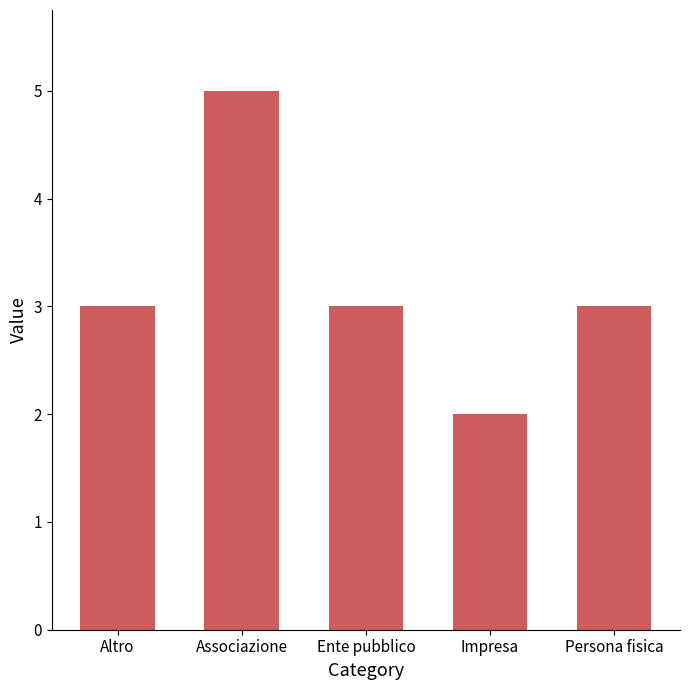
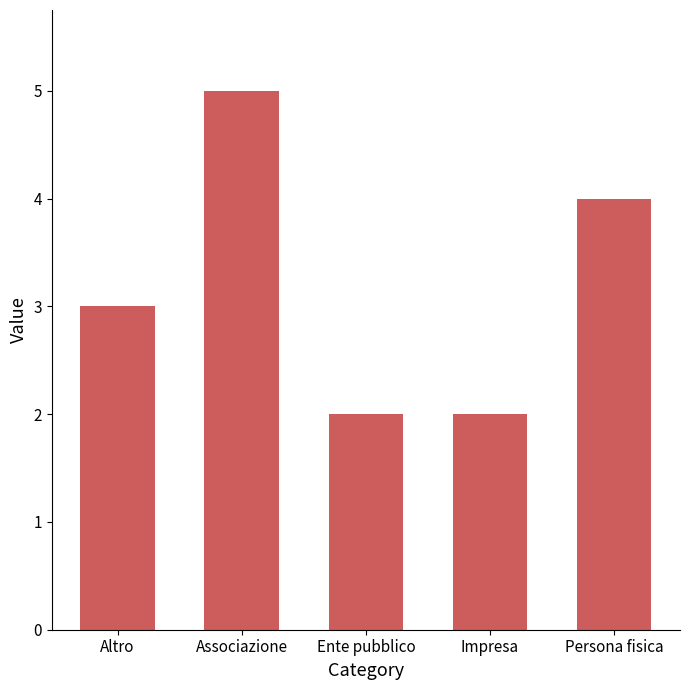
Ente pubblico: 3 -> 2
Persona fisica: 3 -> 4
